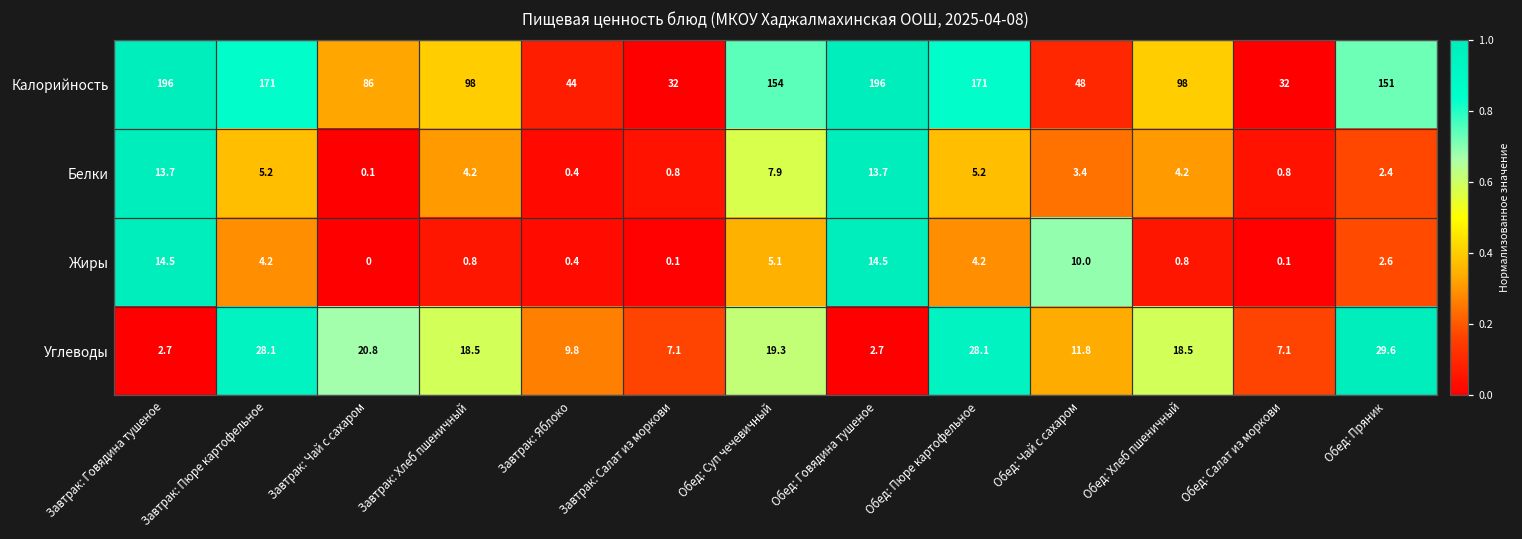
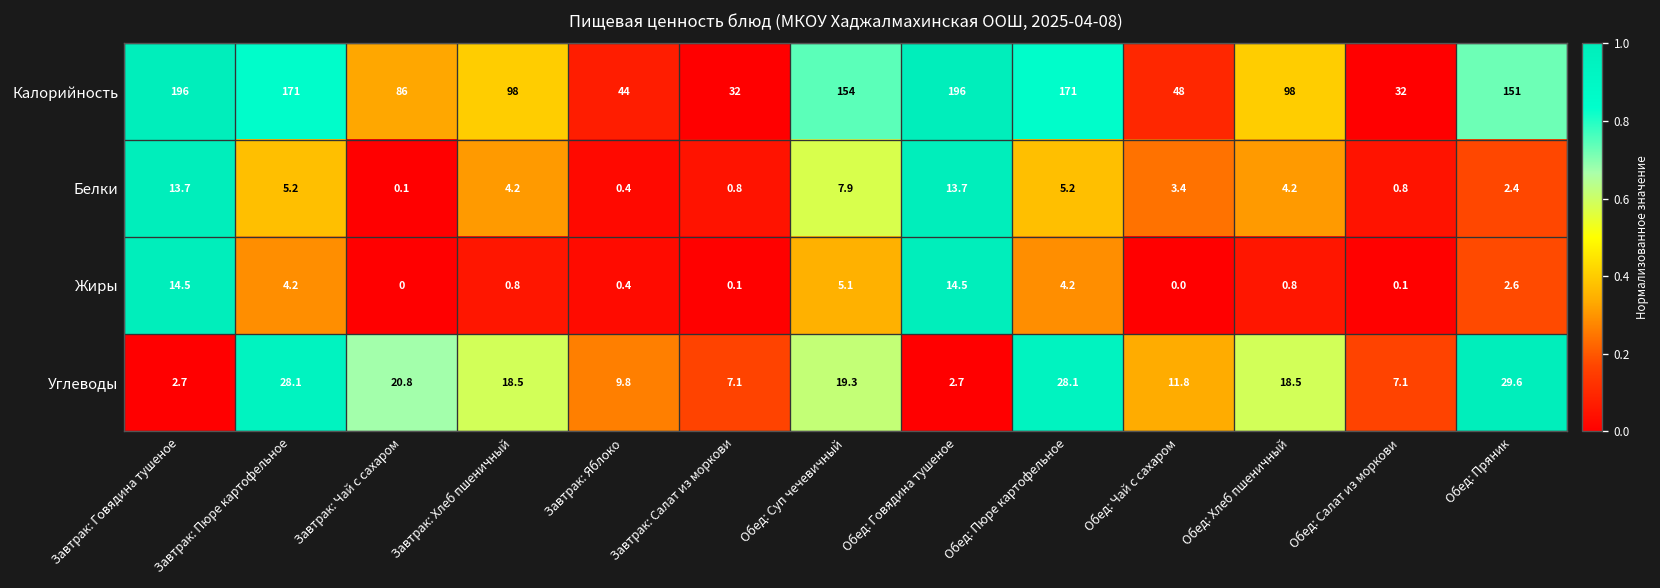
Жиры, Обед: Чай с сахаром: 10.0 -> 0.0
